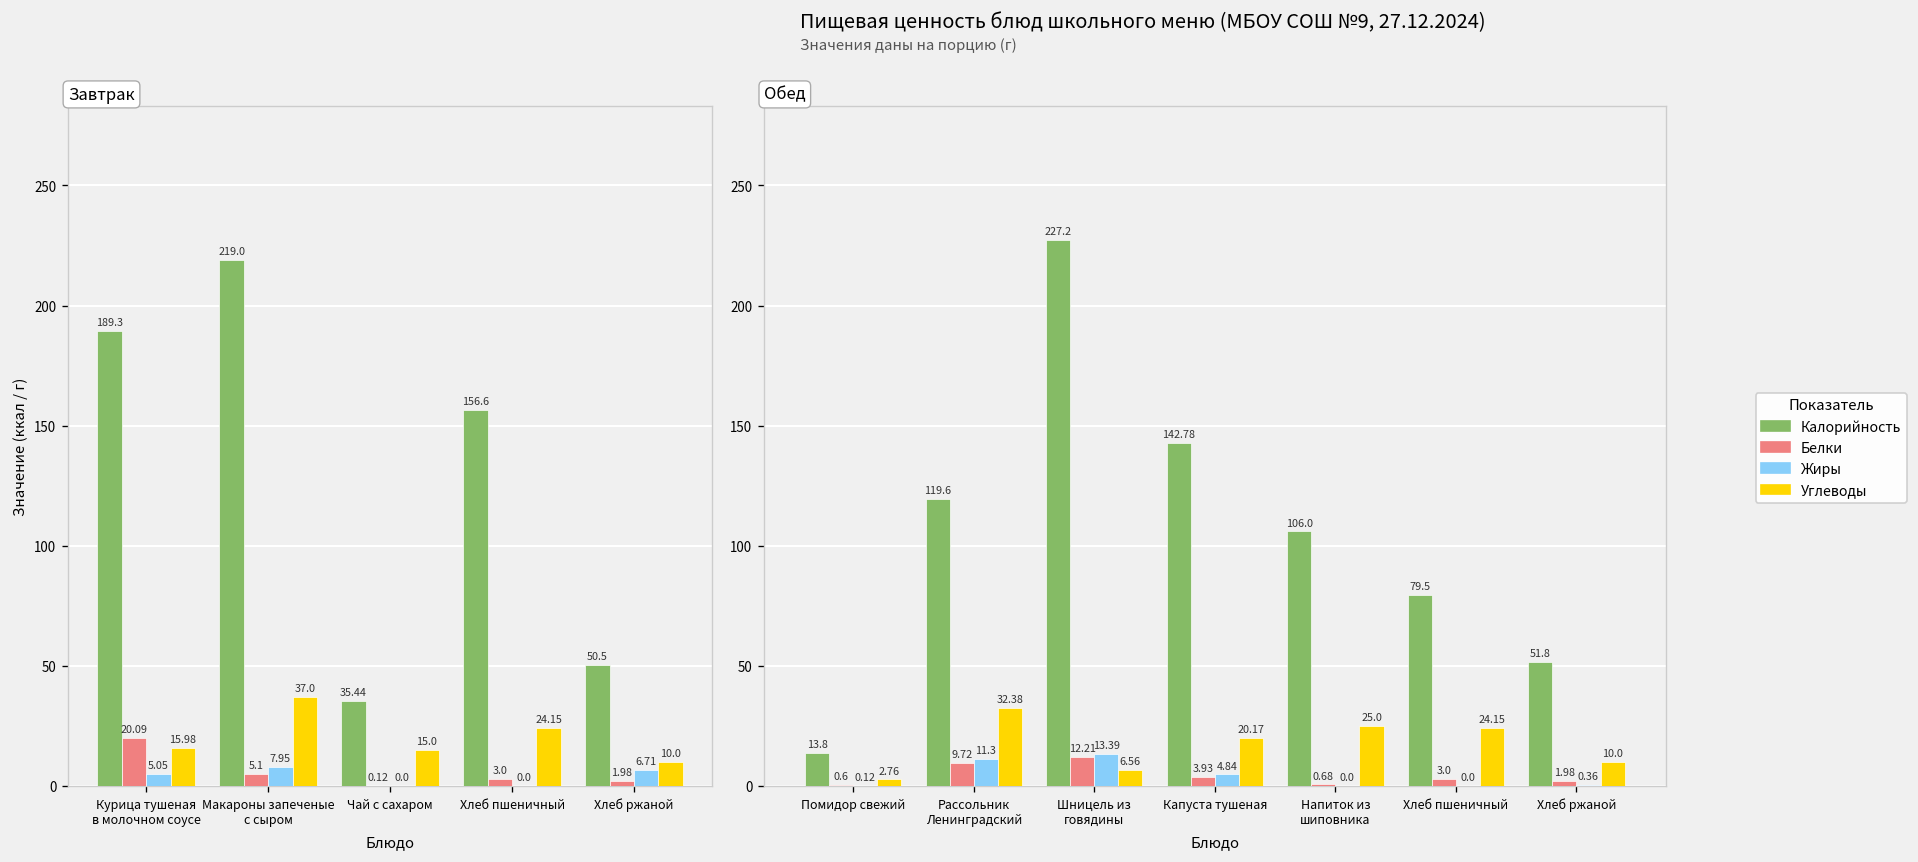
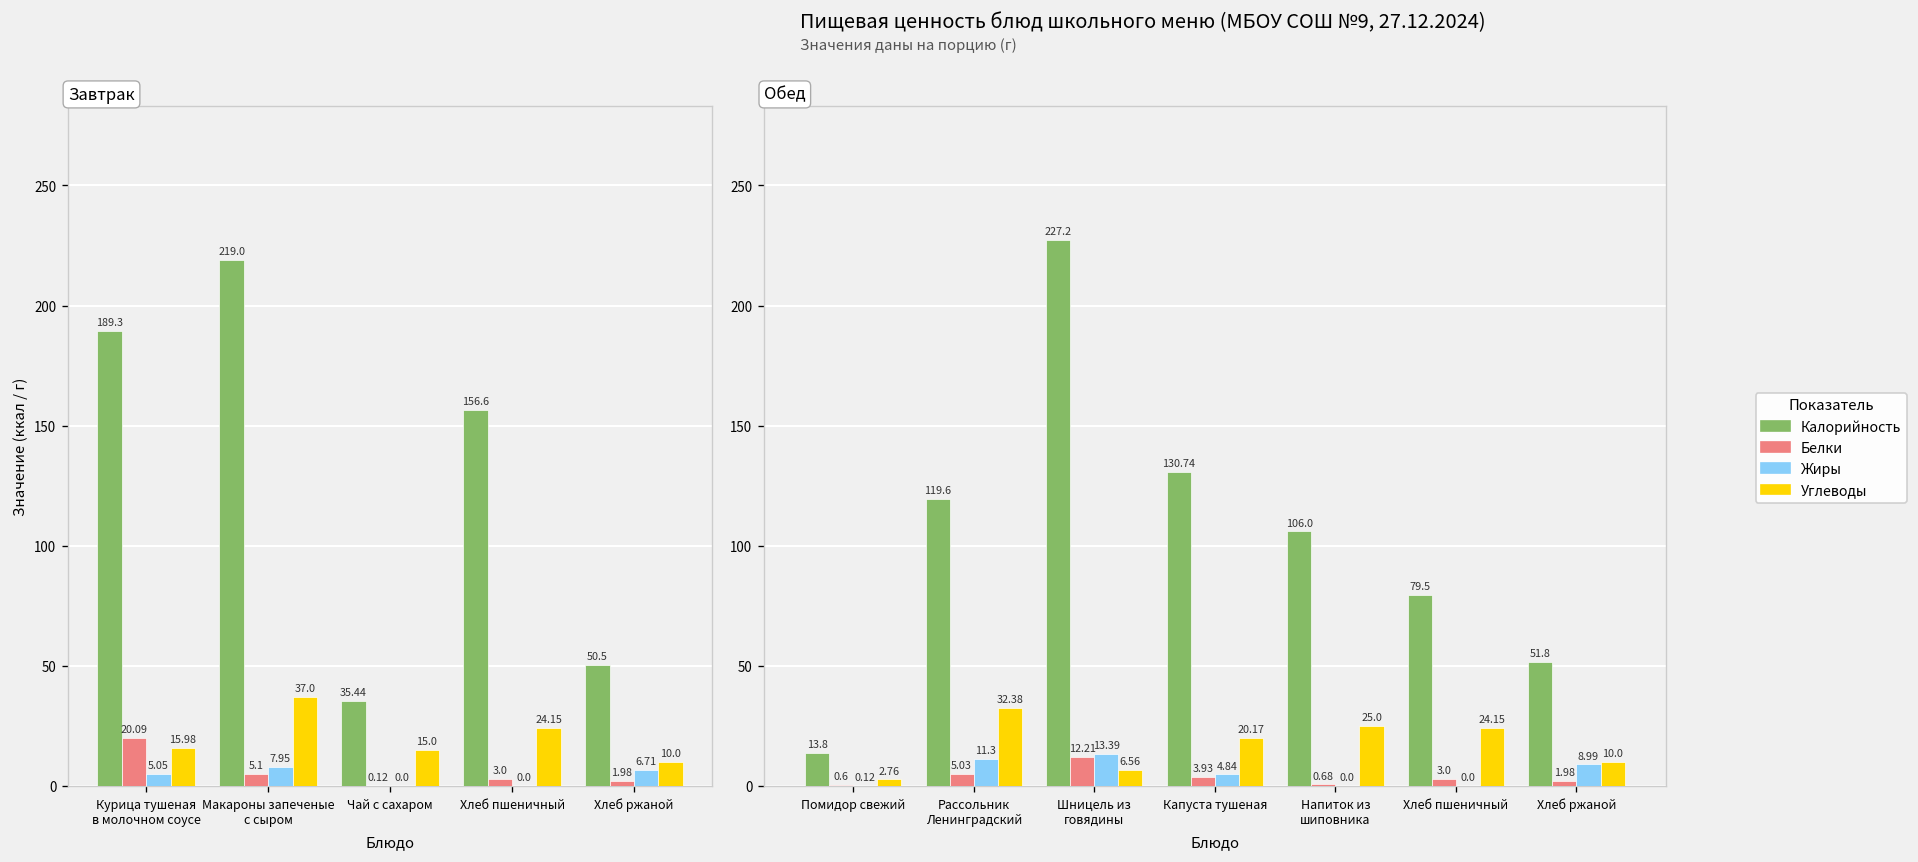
Обед, Белки, Рассольник Ленинградский: 9.72 -> 5.03
Обед, Калорийность, Капуста тушеная: 142.78 -> 130.74
Обед, Жиры, Хлеб ржаной: 0.36 -> 8.99
